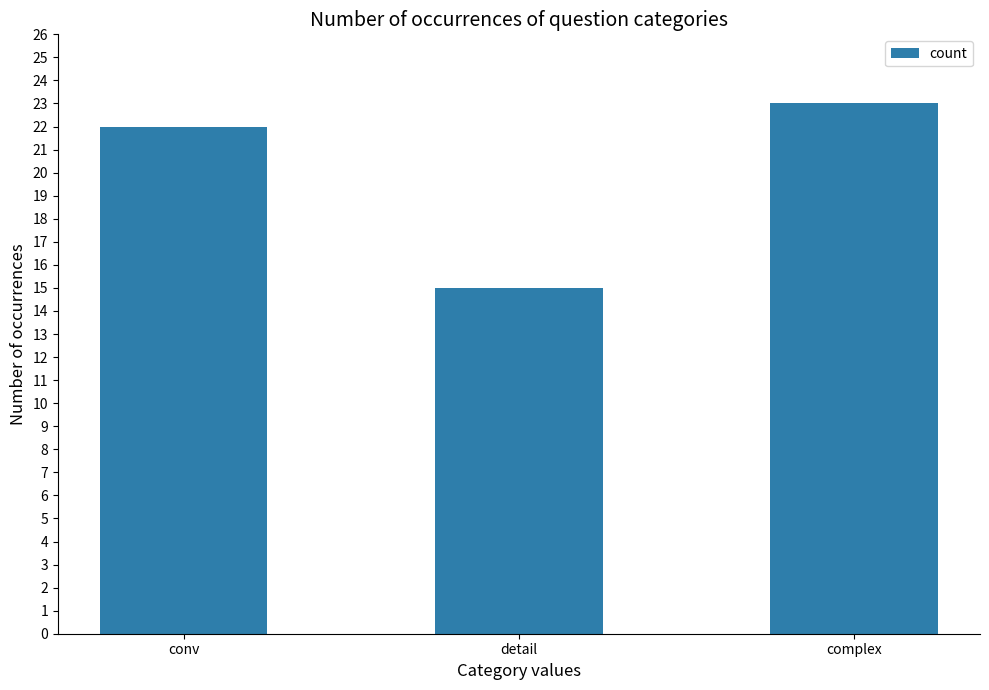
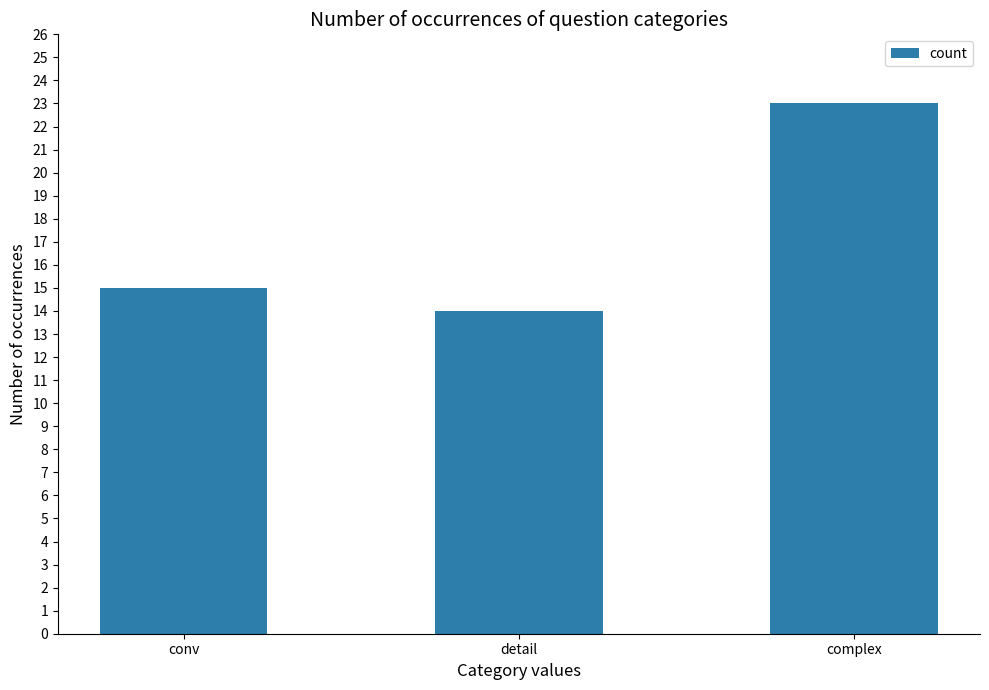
conv: 22 -> 15
detail: 15 -> 14
